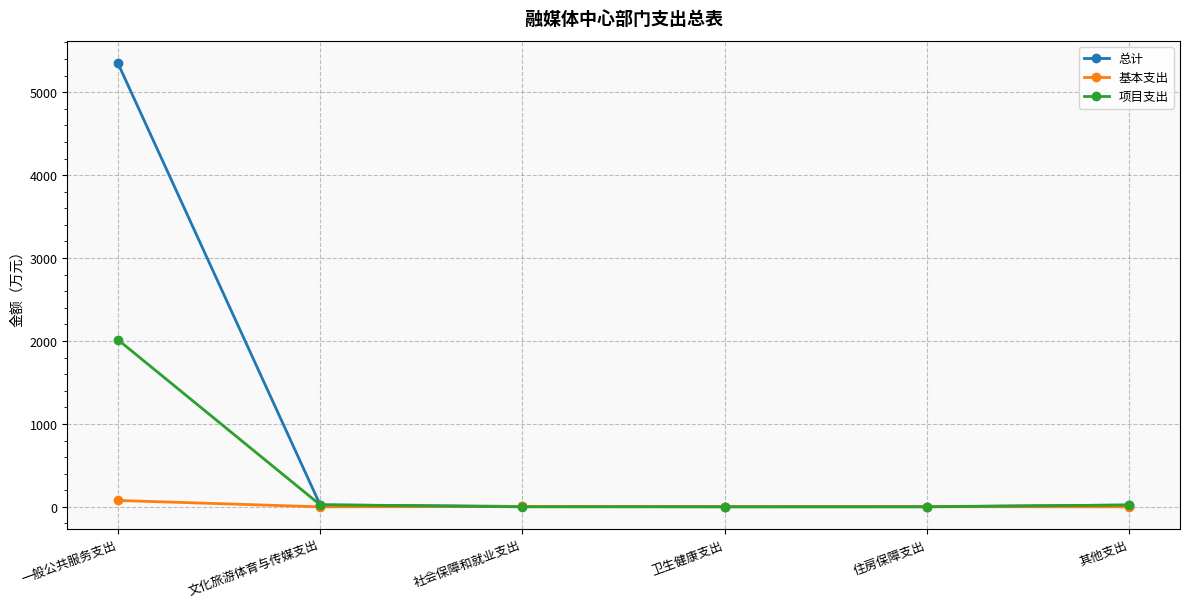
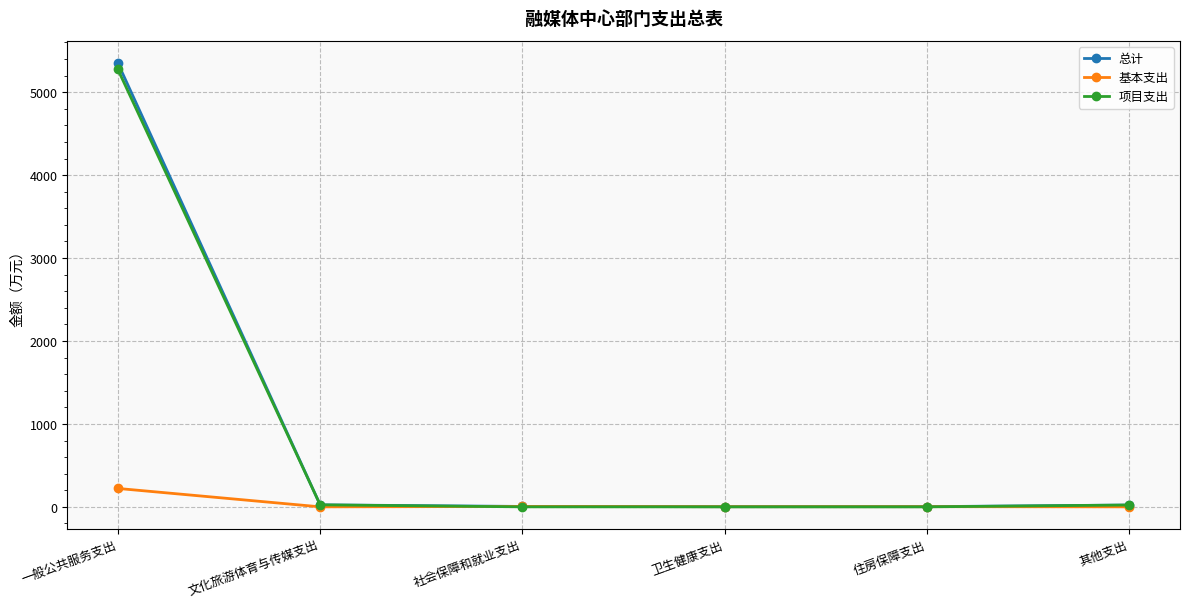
基本支出, 一般公共服务支出: 100 -> 200
项目支出, 一般公共服务支出: 2000 -> 5300
